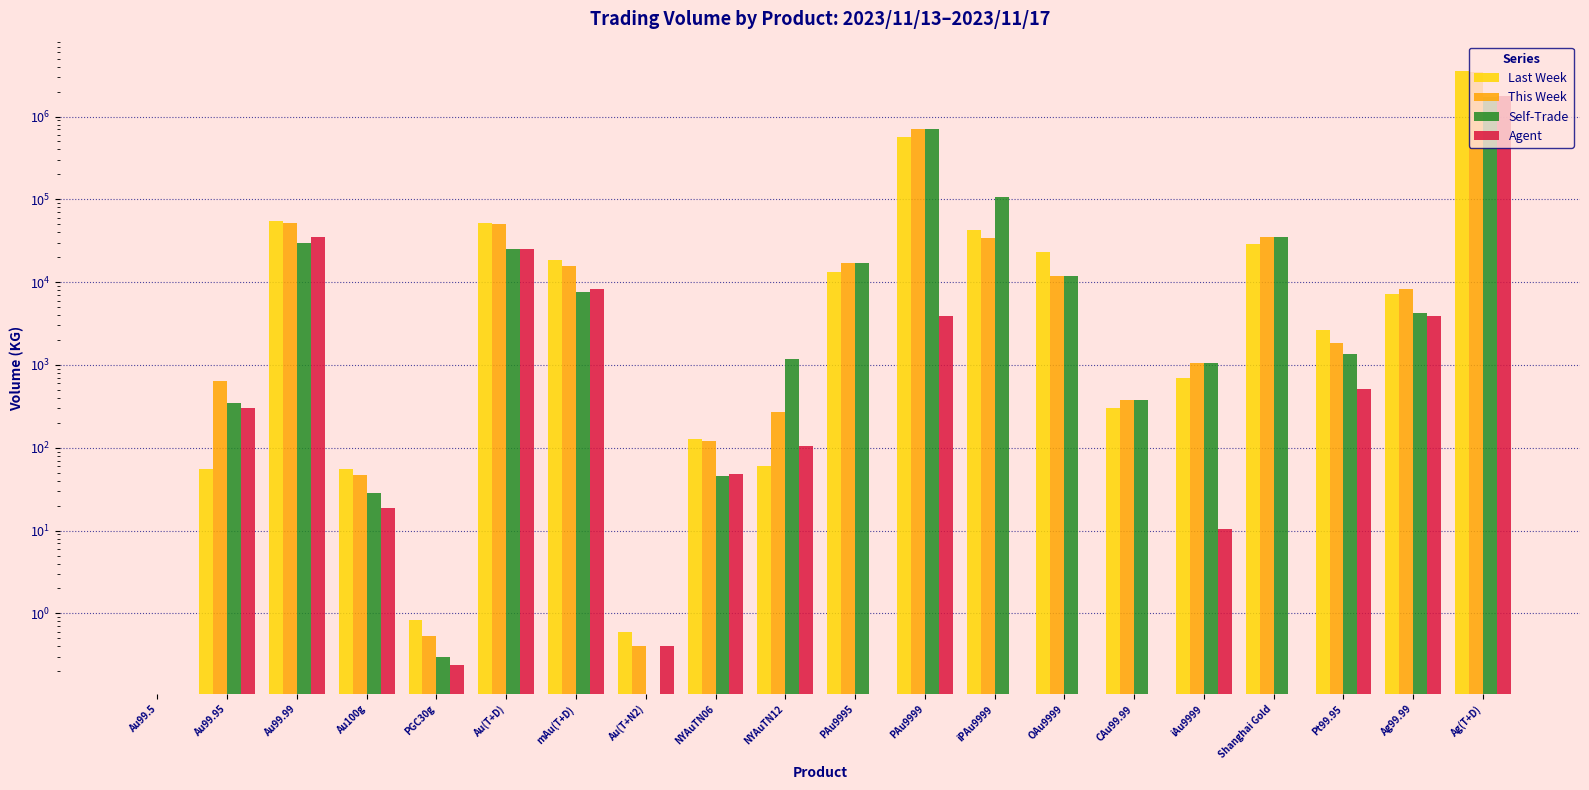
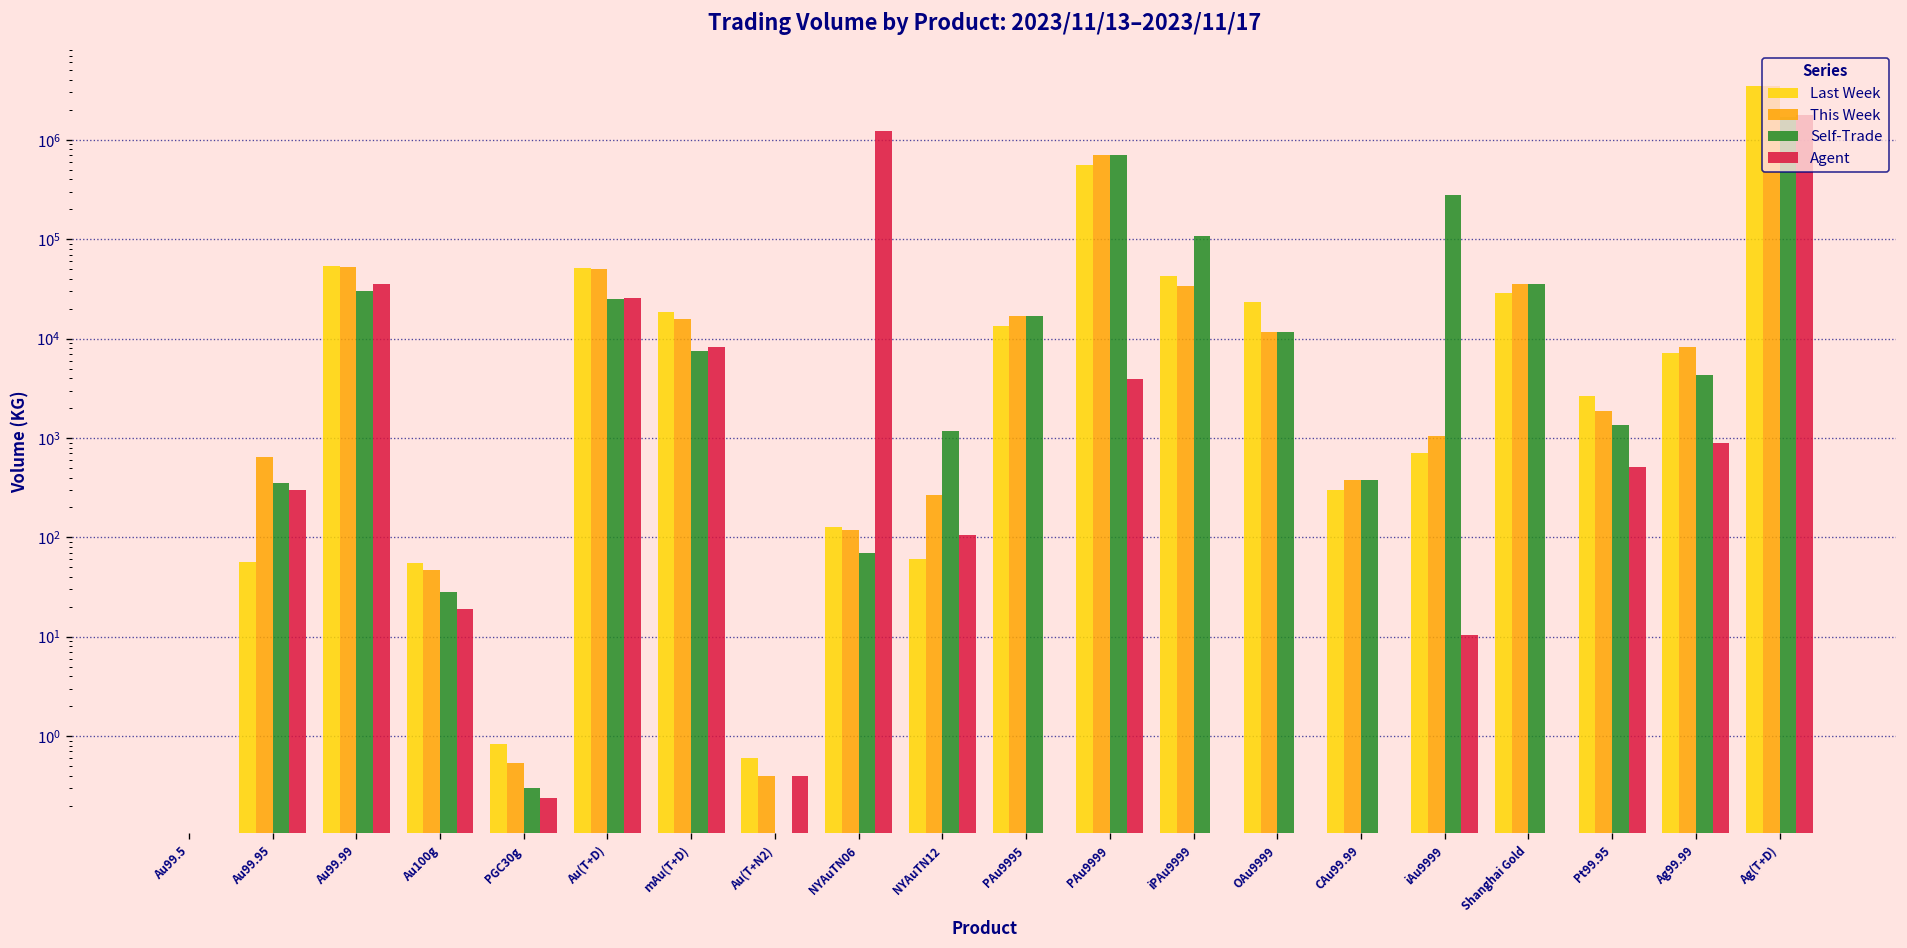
Self-Trade, NYAuTN06: 50 -> 70
Agent, NYAuTN06: 50 -> 1200000
Self-Trade, iAu9999: 1000 -> 280000
Agent, Ag99.99: 4000 -> 900
